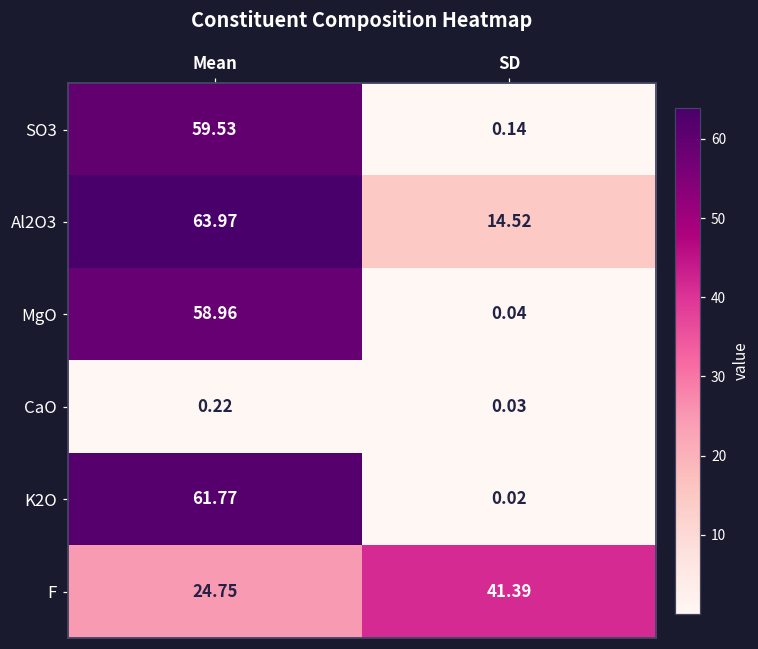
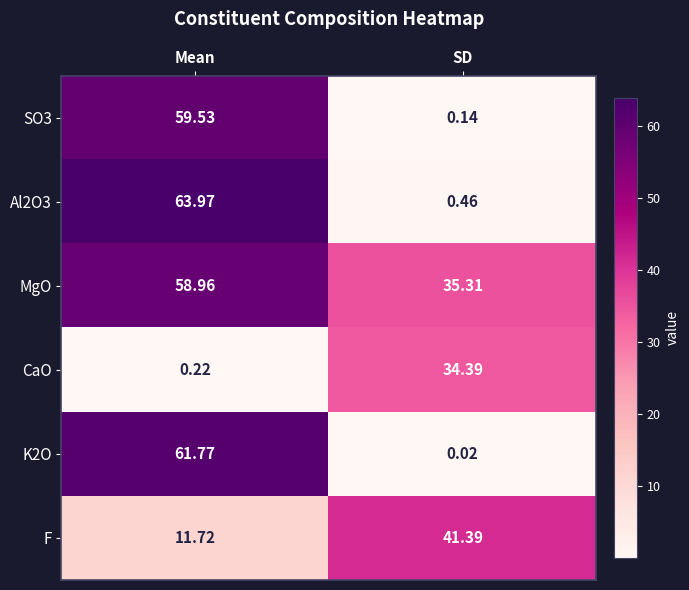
Al2O3, SD: 14.52 -> 0.46
MgO, SD: 0.04 -> 35.31
CaO, SD: 0.03 -> 34.39
F, Mean: 24.75 -> 11.72
